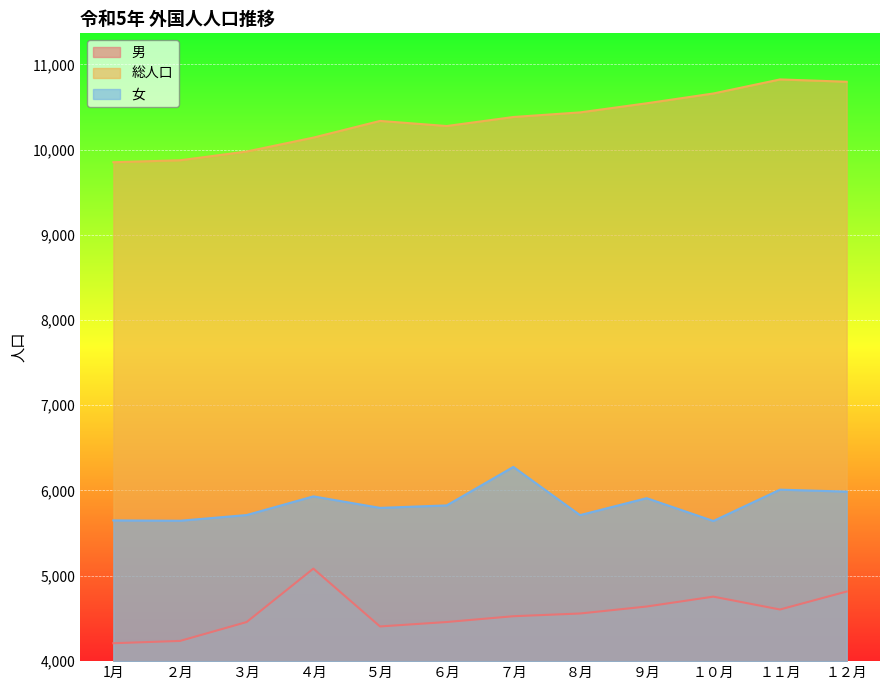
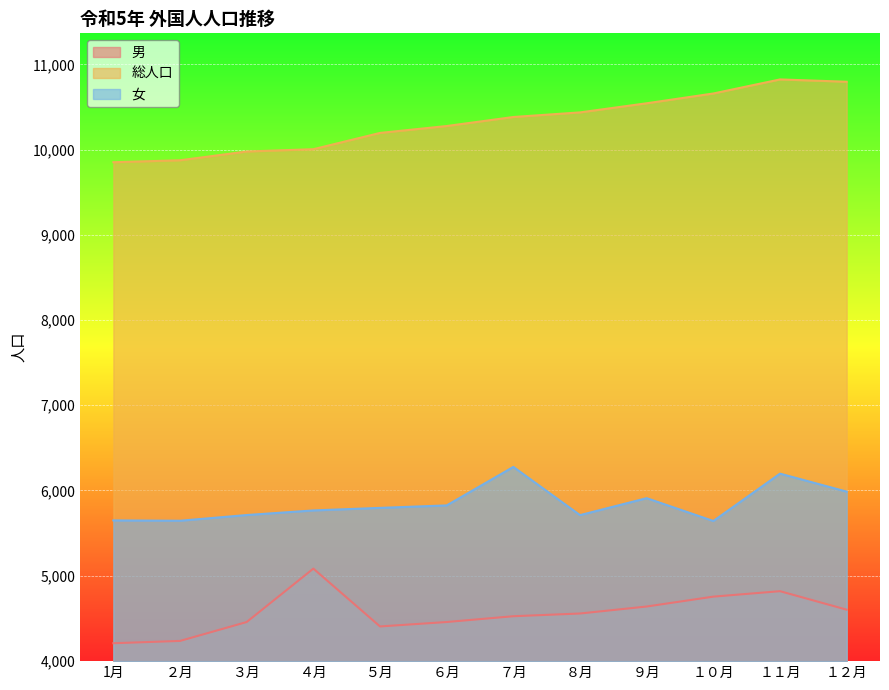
総人口, ４月: 10,100 -> 10,000
女, ４月: 5,900 -> 5,800
総人口, ５月: 10,300 -> 10,200
男, １１月: 4,600 -> 4,800
女, １１月: 6,000 -> 6,200
男, １２月: 4,800 -> 4,600
